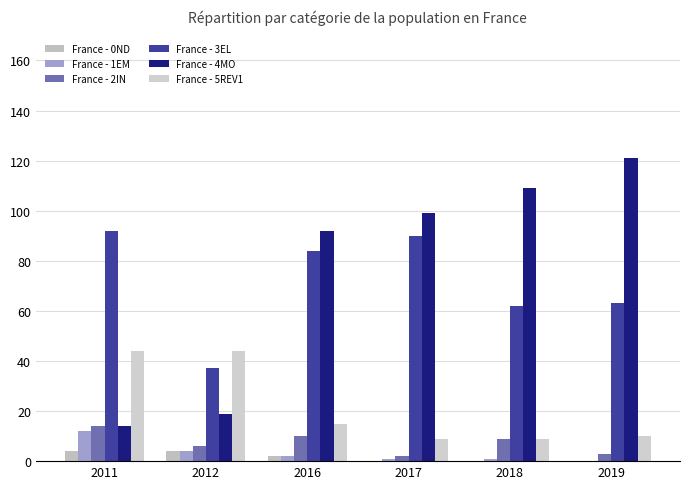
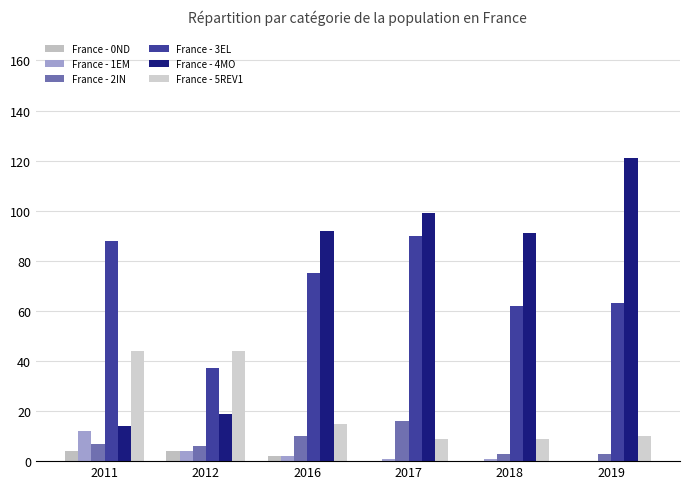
France - 2IN, 2011: 14 -> 7
France - 3EL, 2011: 92 -> 88
France - 3EL, 2016: 84 -> 75
France - 2IN, 2017: 2 -> 16
France - 2IN, 2018: 9 -> 3
France - 4MO, 2018: 109 -> 91
